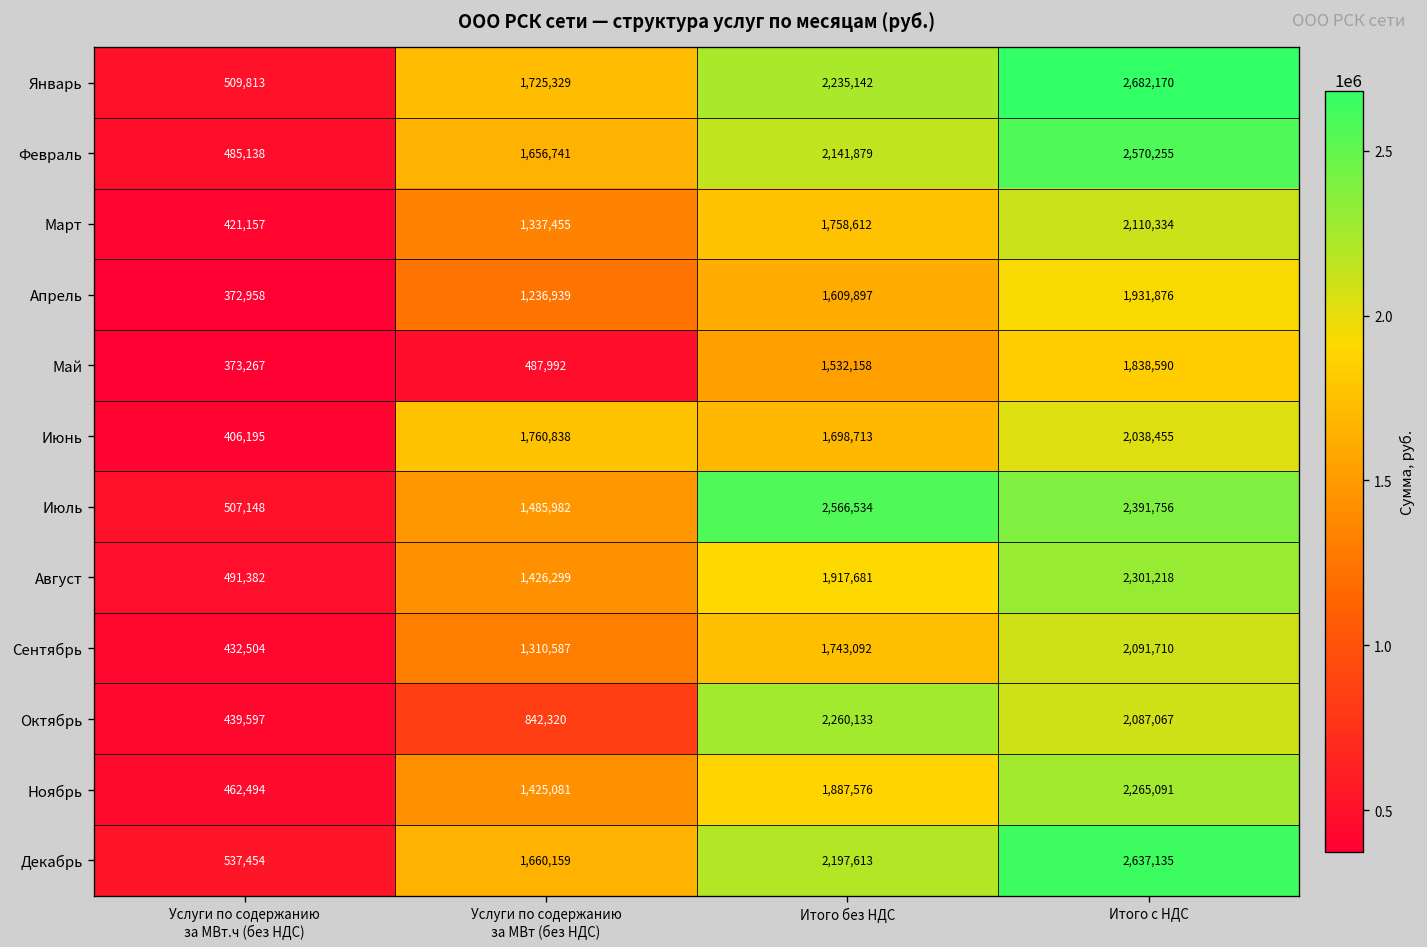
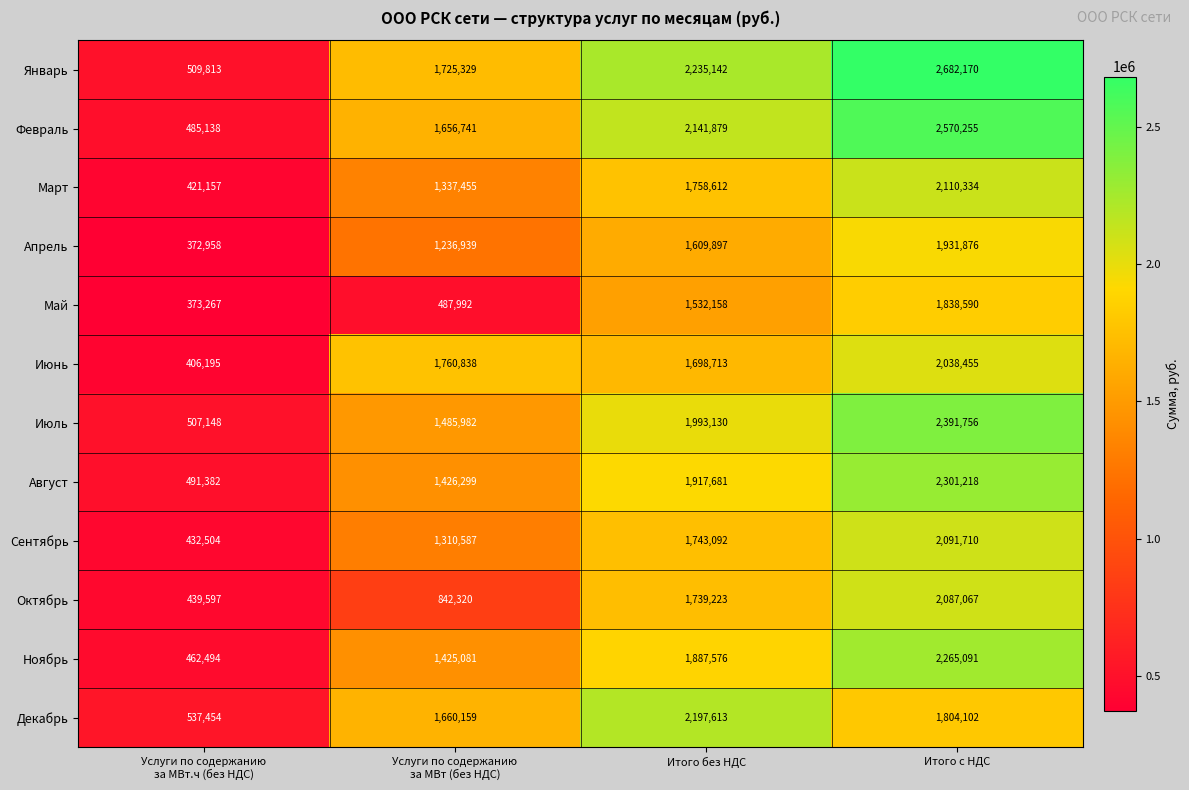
Июль, Итого без НДС: 2,566,534 -> 1,993,130
Октябрь, Итого без НДС: 2,260,133 -> 1,739,223
Декабрь, Итого с НДС: 2,637,135 -> 1,804,102
